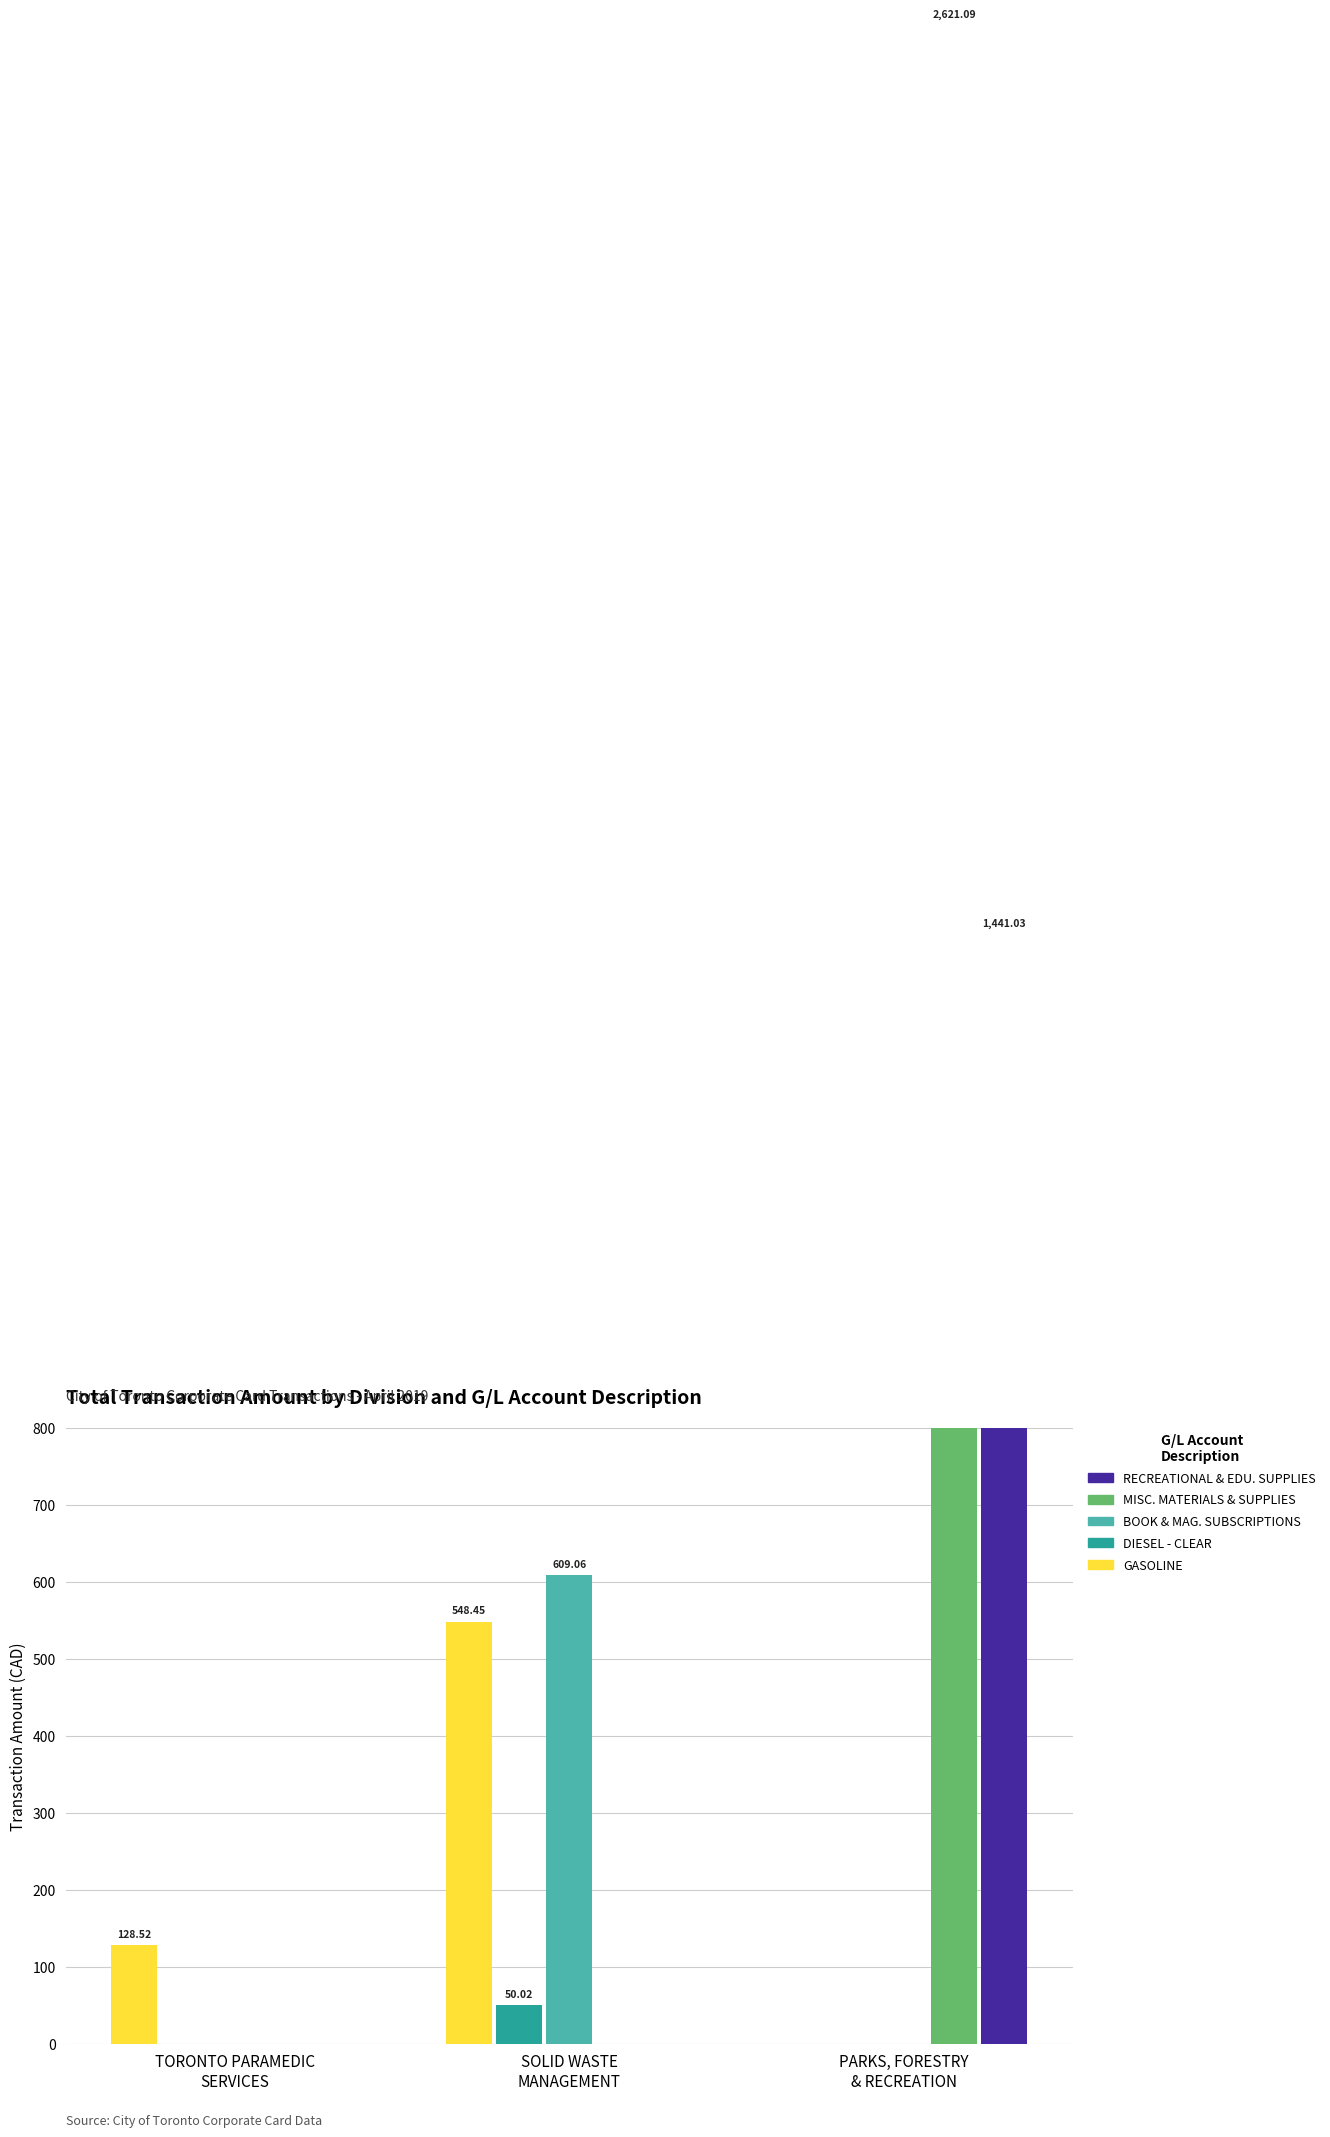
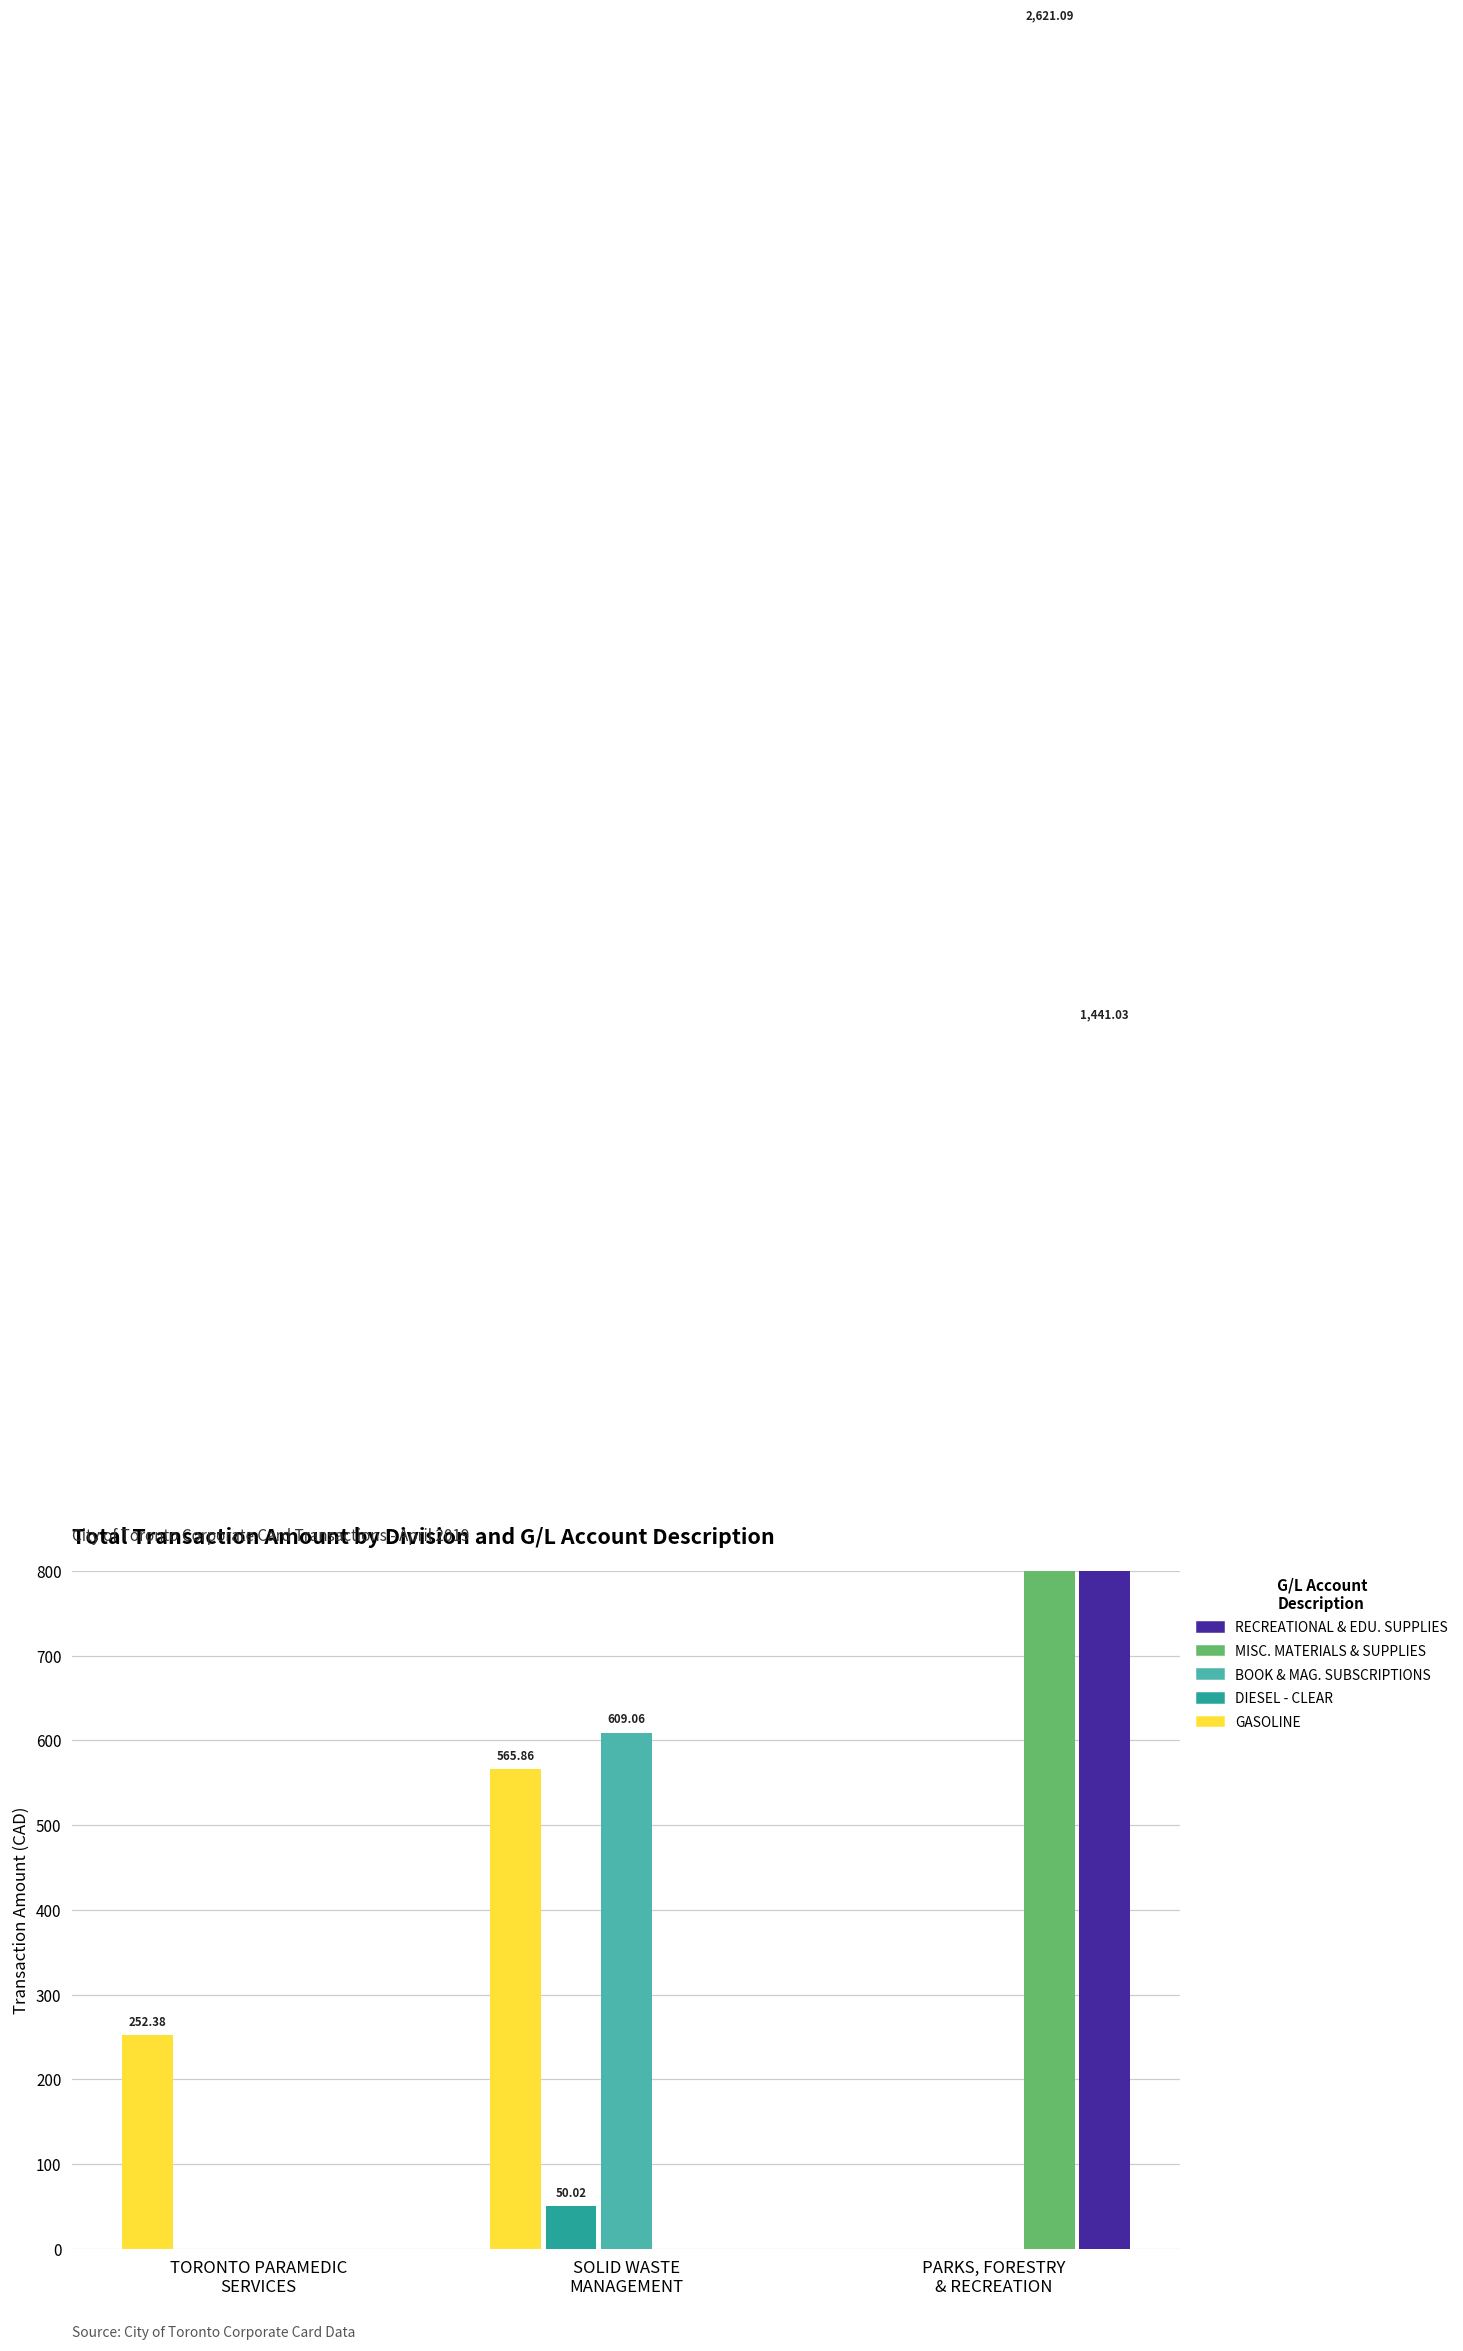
GASOLINE, TORONTO PARAMEDIC SERVICES: 128.52 -> 252.38
GASOLINE, SOLID WASTE MANAGEMENT: 548.45 -> 565.86
